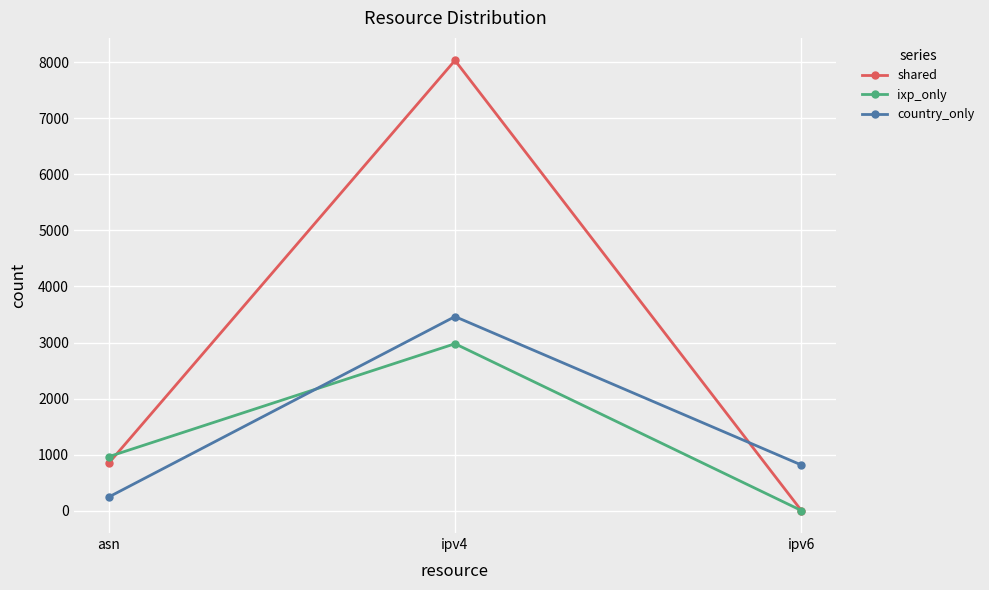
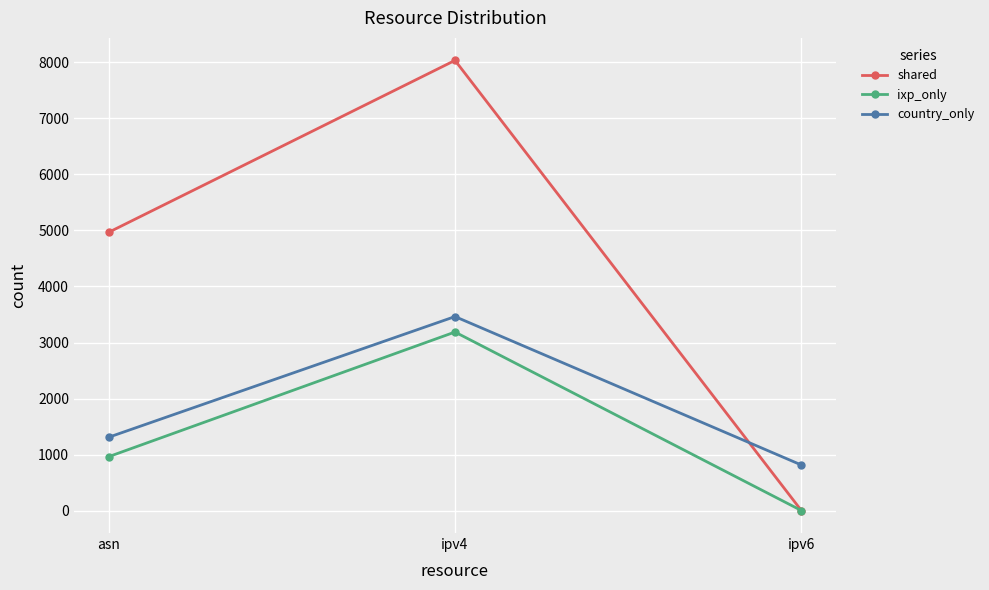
shared, asn: 800 -> 5000
country_only, asn: 200 -> 1300
ixp_only, ipv4: 3000 -> 3200
